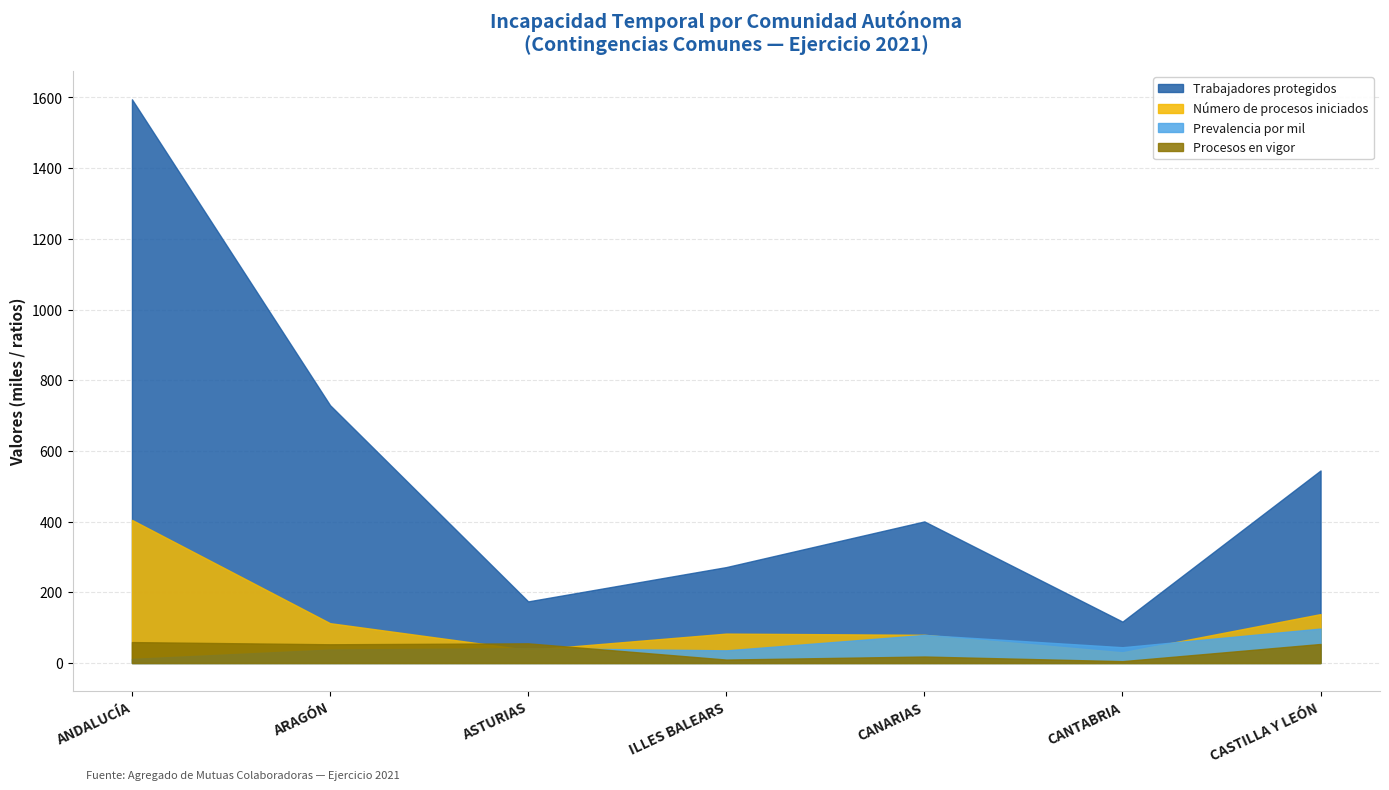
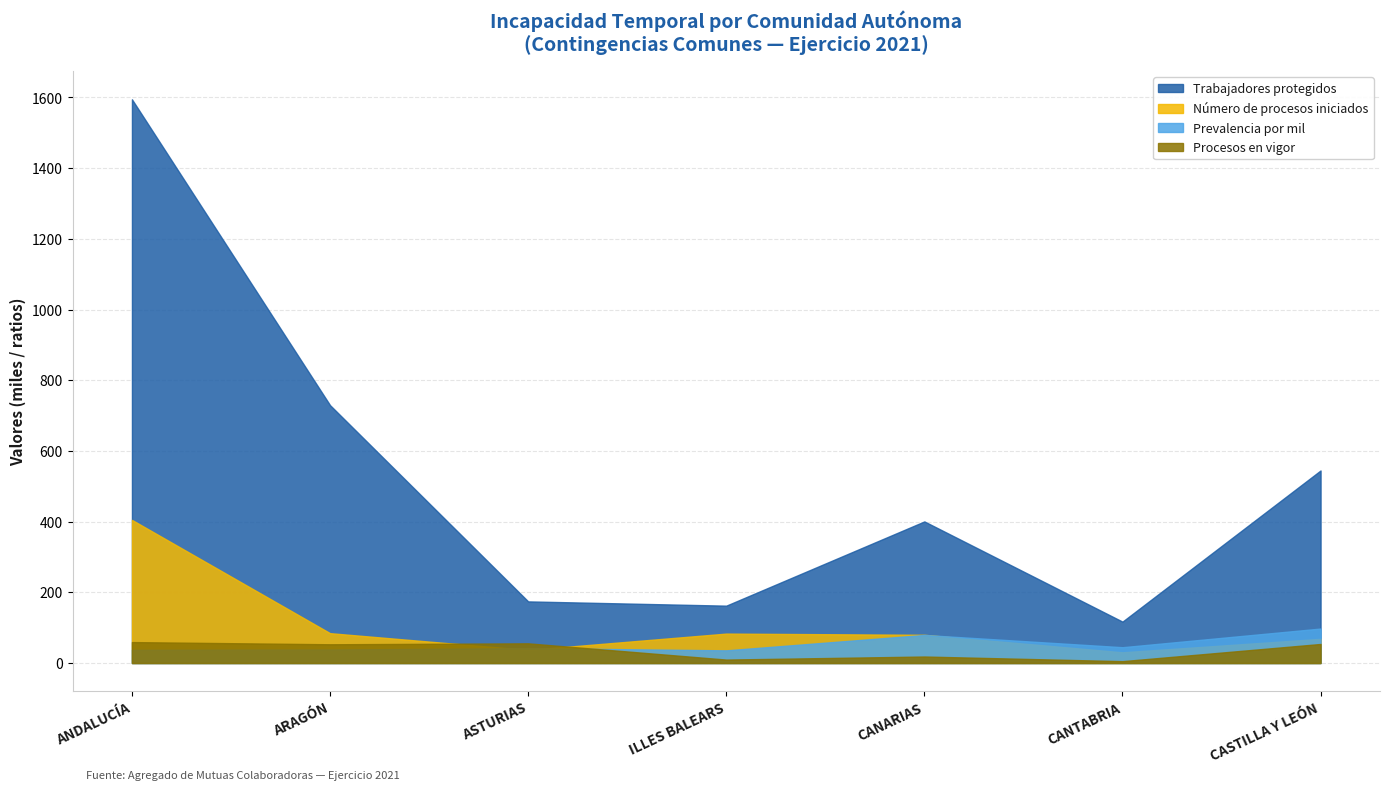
Prevalencia por mil, ANDALUCÍA: 10 -> 40
Número de procesos iniciados, ARAGÓN: 110 -> 80
Trabajadores protegidos, ILLES BALEARS: 270 -> 160
Número de procesos iniciados, CASTILLA Y LEÓN: 140 -> 70
